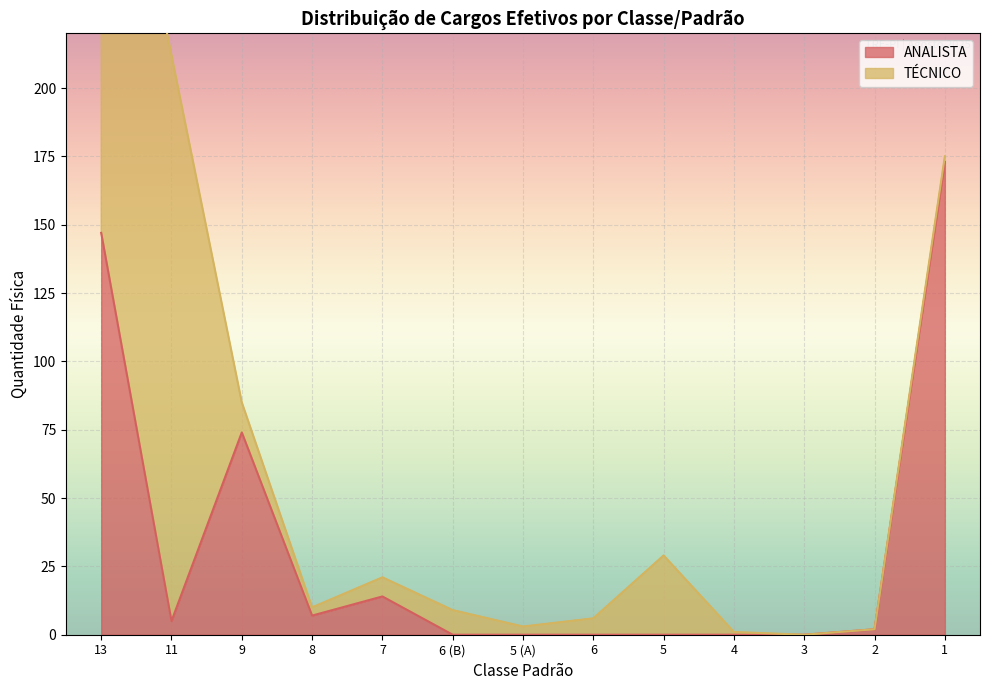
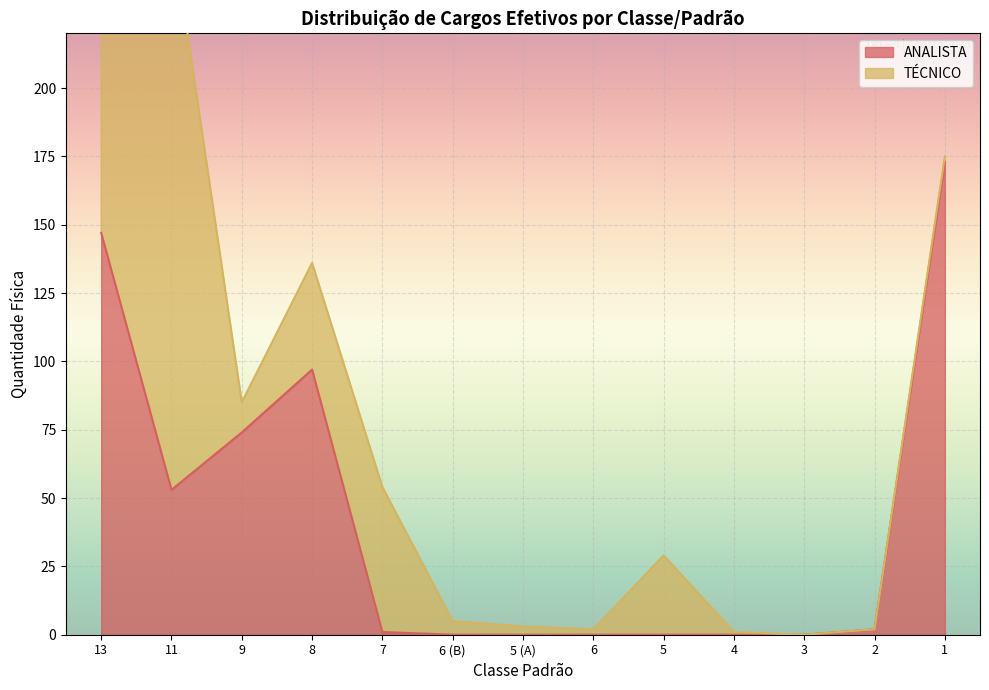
ANALISTA, 11: 5 -> 53
ANALISTA, 8: 7 -> 97
TÉCNICO, 8: 3 -> 39
ANALISTA, 7: 14 -> 1
TÉCNICO, 7: 7 -> 53
TÉCNICO, 6 (B): 9 -> 5
TÉCNICO, 6: 6 -> 2
